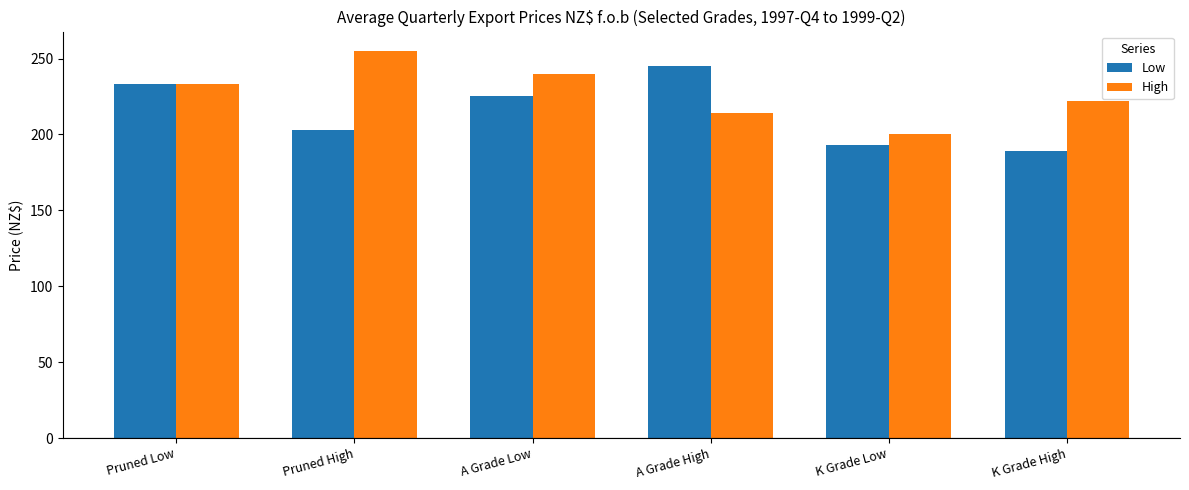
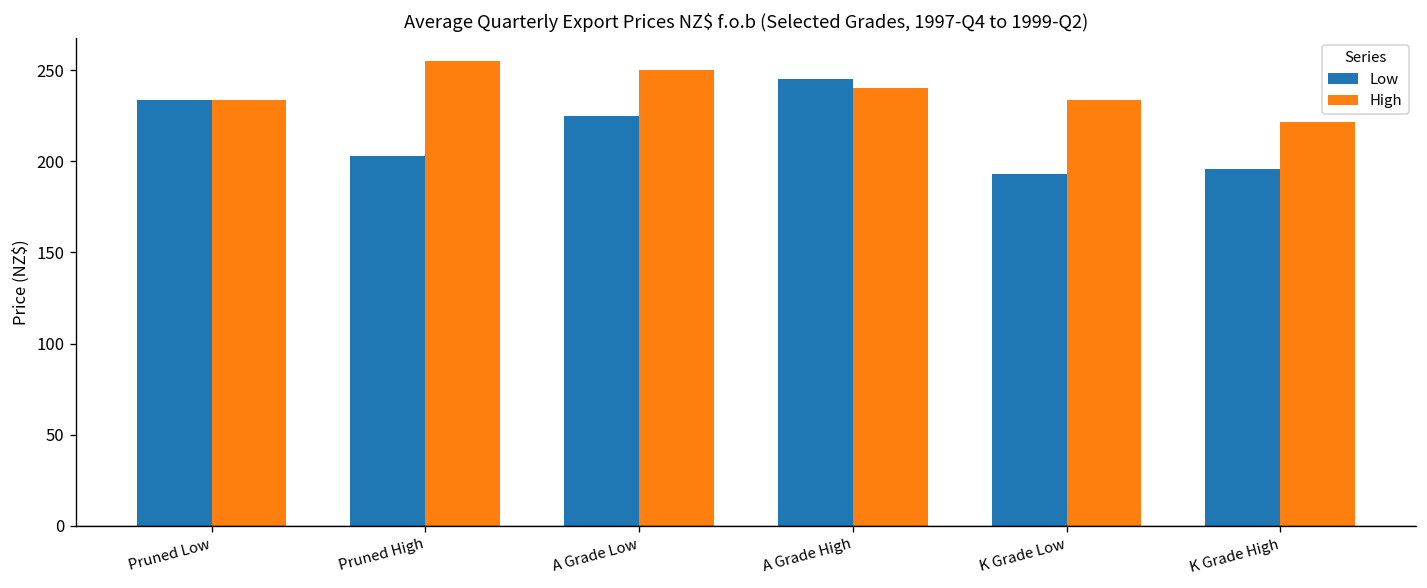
High, A Grade Low: 240 -> 250
High, A Grade High: 214 -> 240
High, K Grade Low: 200 -> 234
Low, K Grade High: 189 -> 196
